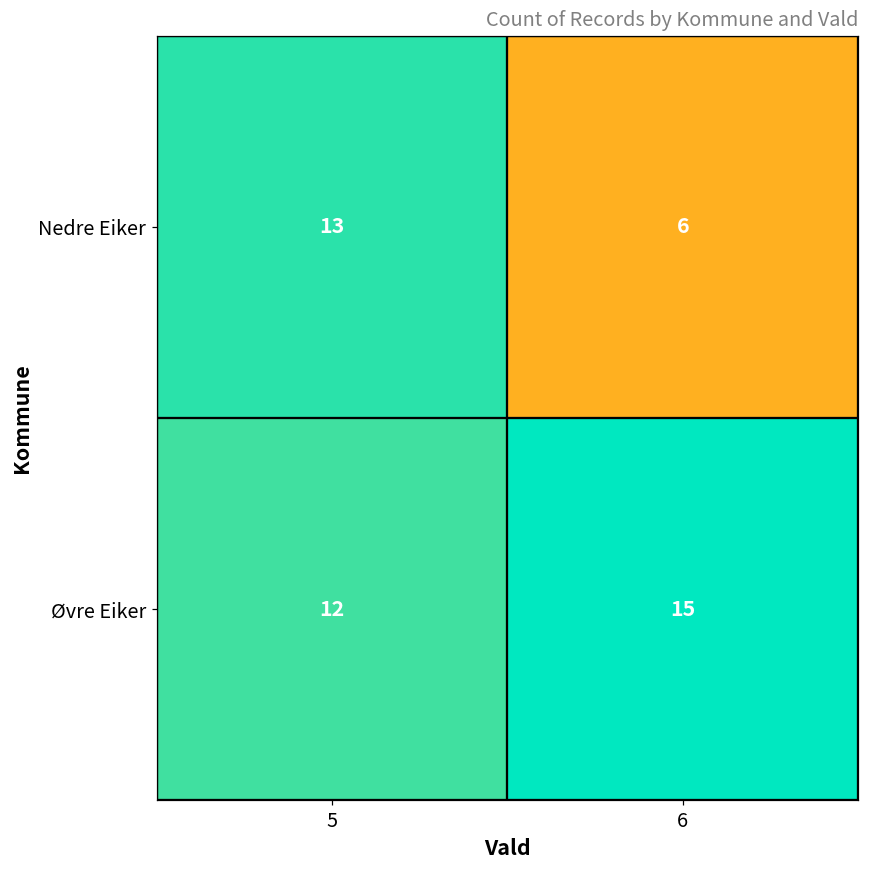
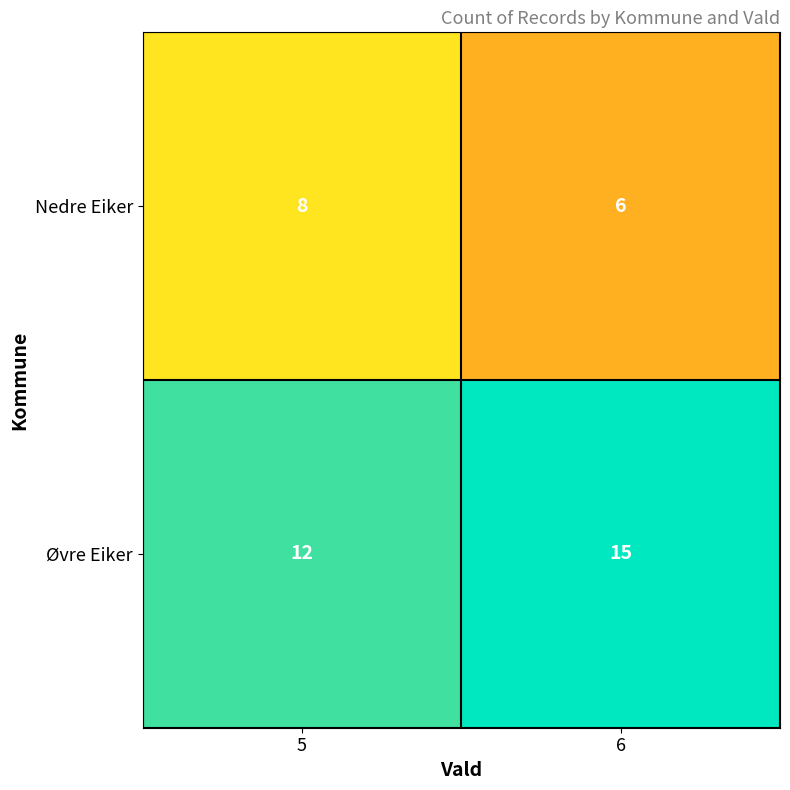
Nedre Eiker, 5: 13 -> 8
